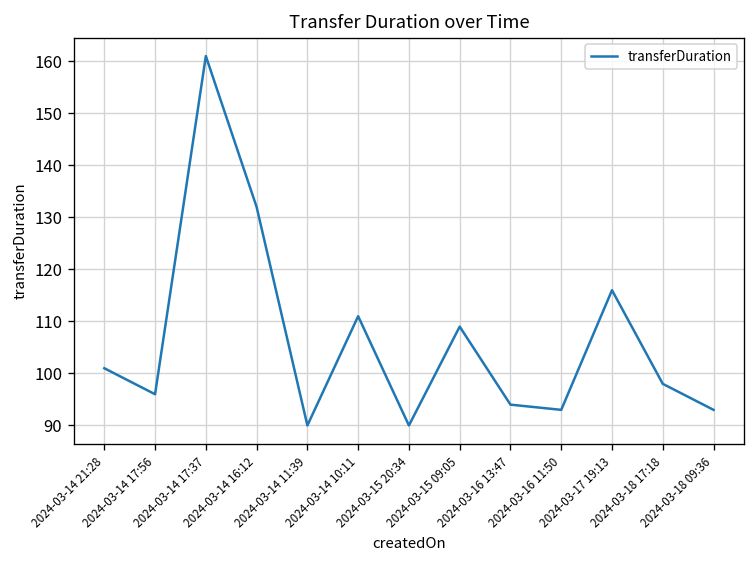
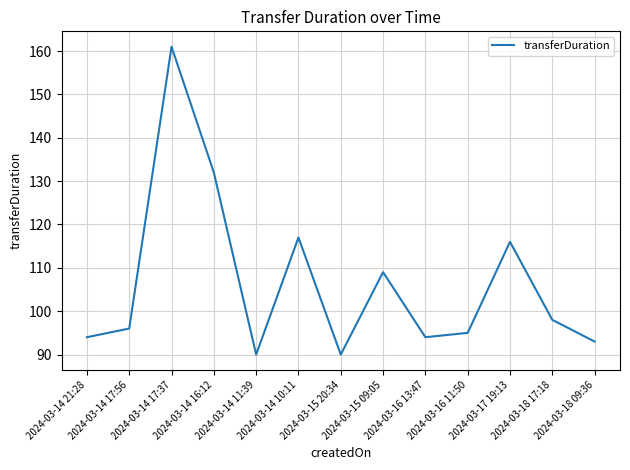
2024-03-14 21:28: 101 -> 94
2024-03-14 10:11: 111 -> 117
2024-03-16 11:50: 93 -> 95
